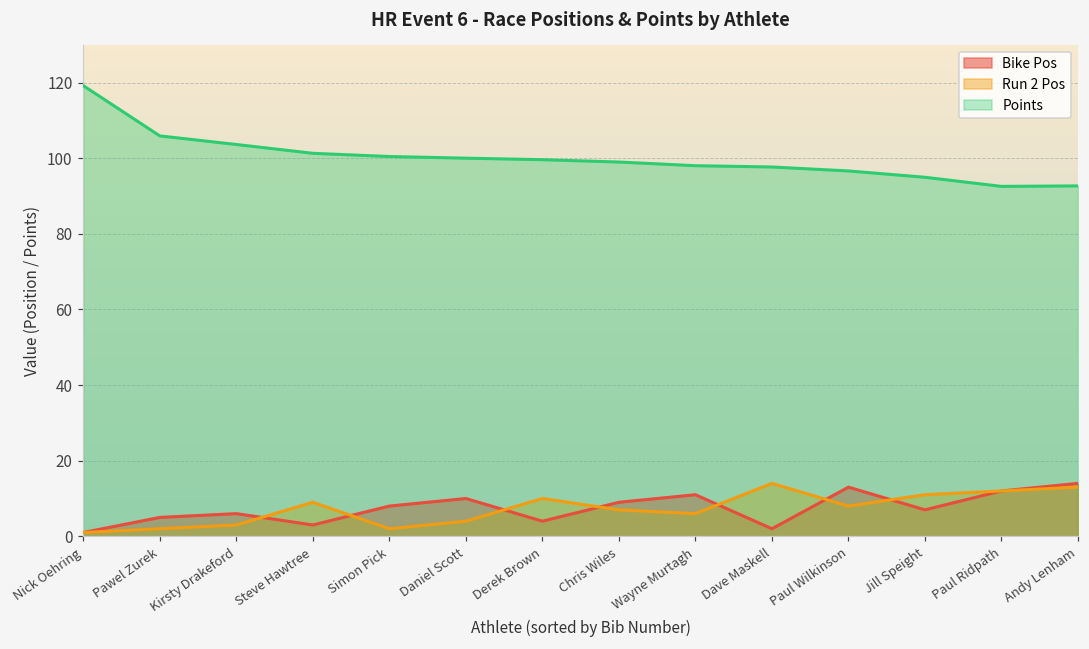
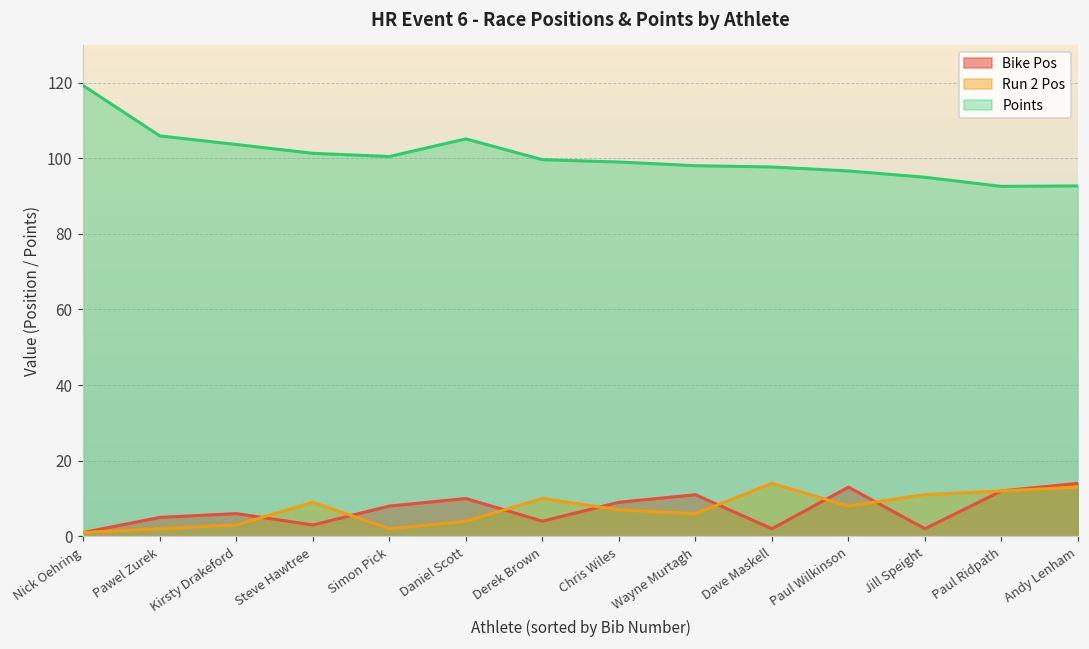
Points, Daniel Scott: 100 -> 105
Bike Pos, Jill Speight: 7 -> 2
